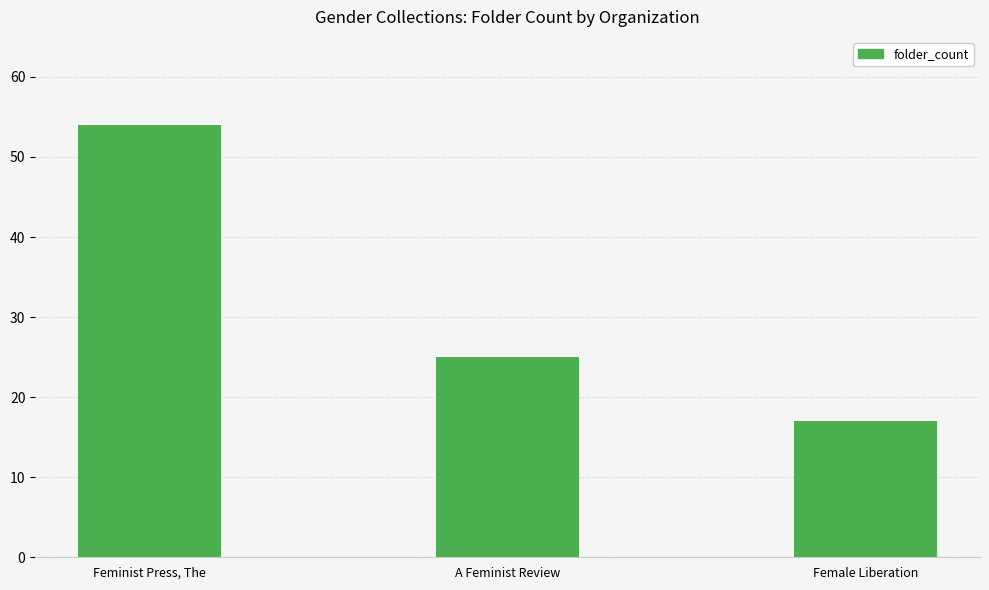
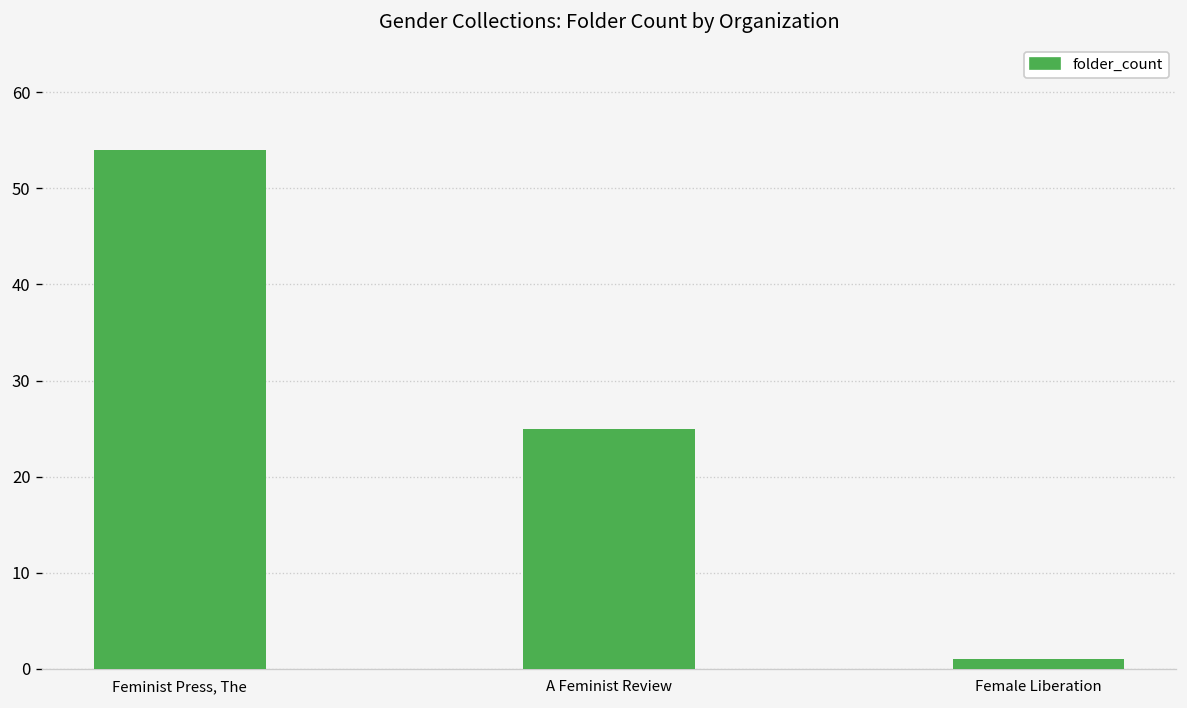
Female Liberation: 17 -> 1
